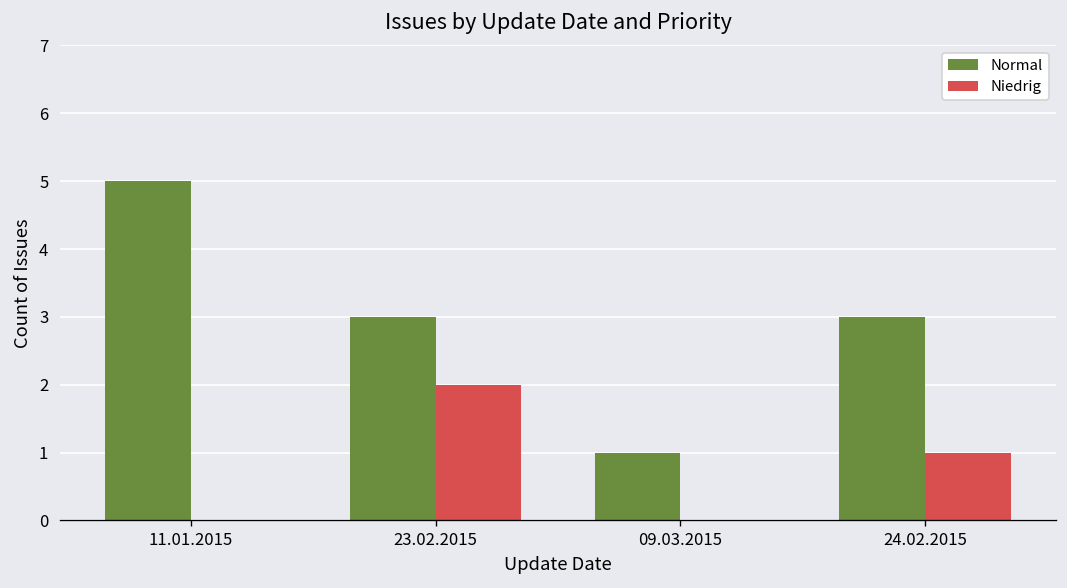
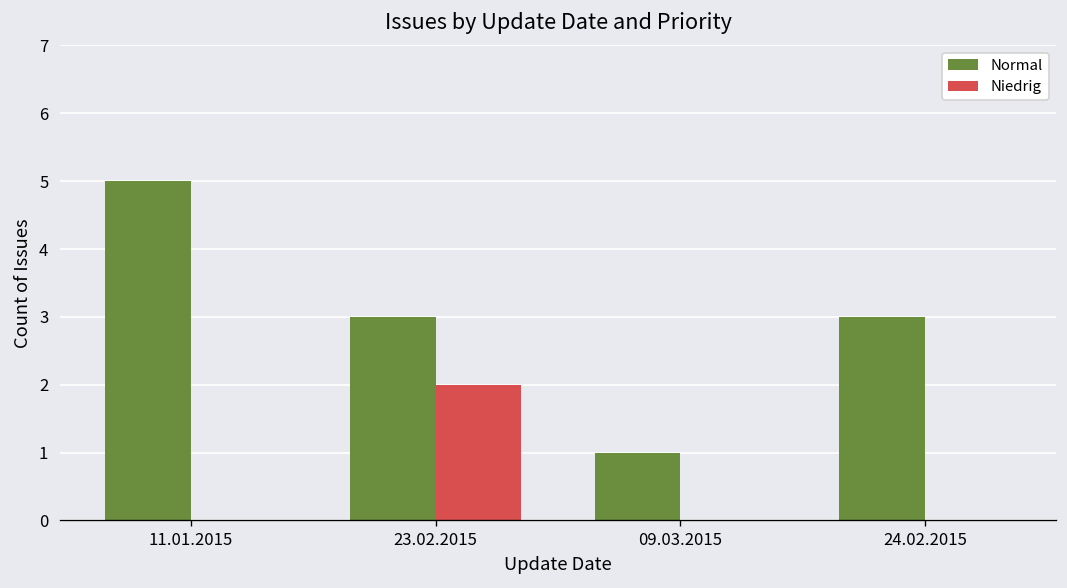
Niedrig, 24.02.2015: 1 -> 0
